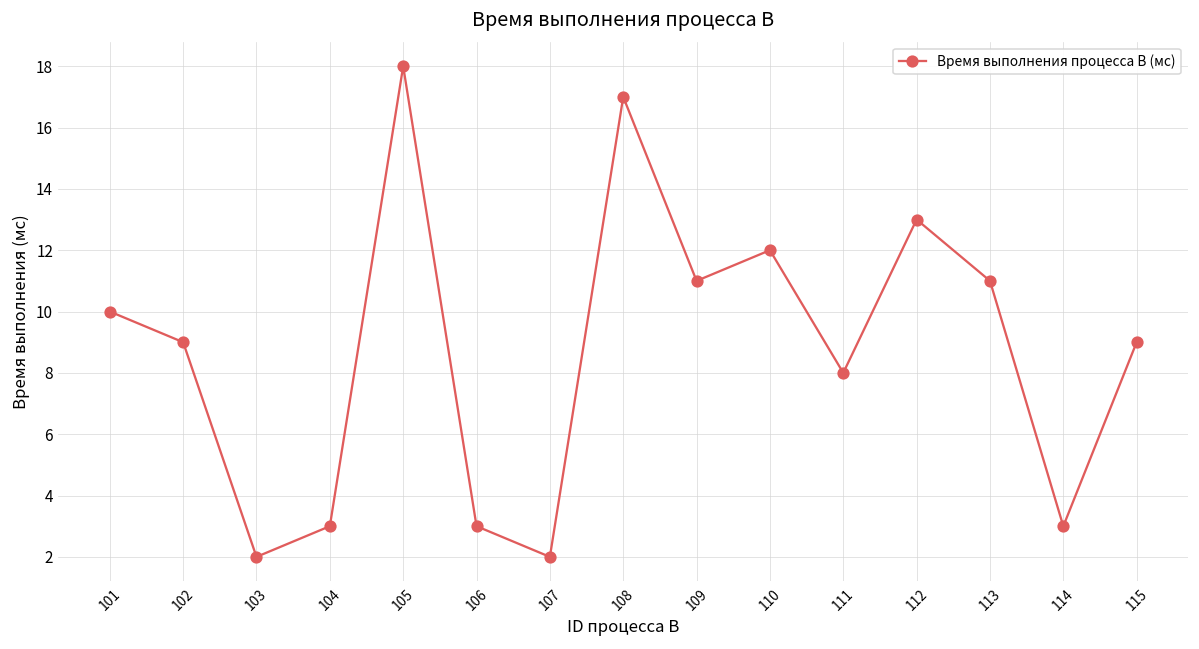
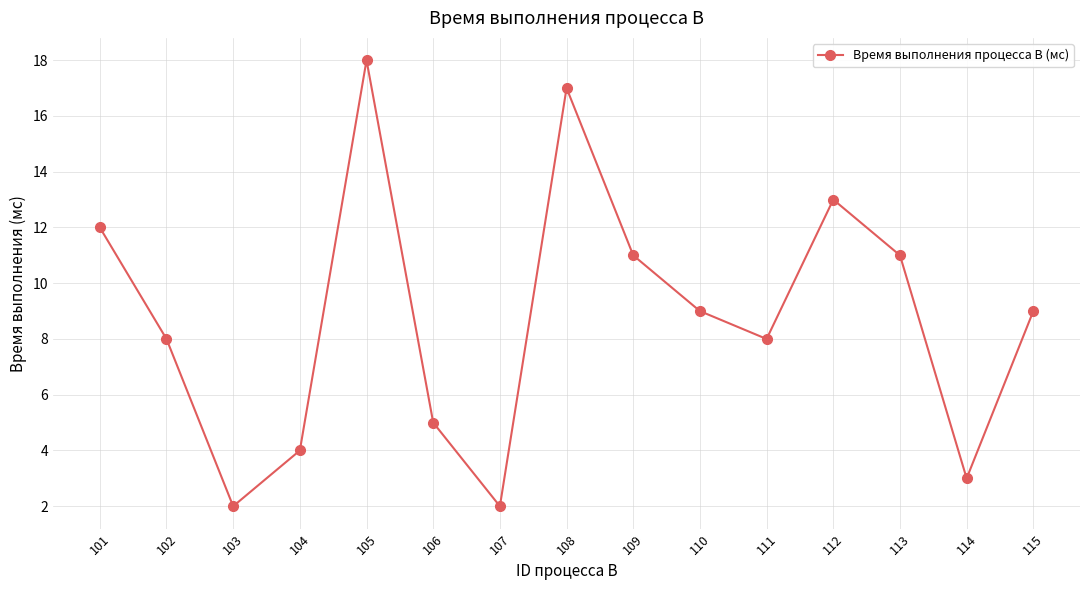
101: 10 -> 12
102: 9 -> 8
104: 3 -> 4
106: 3 -> 5
110: 12 -> 9
